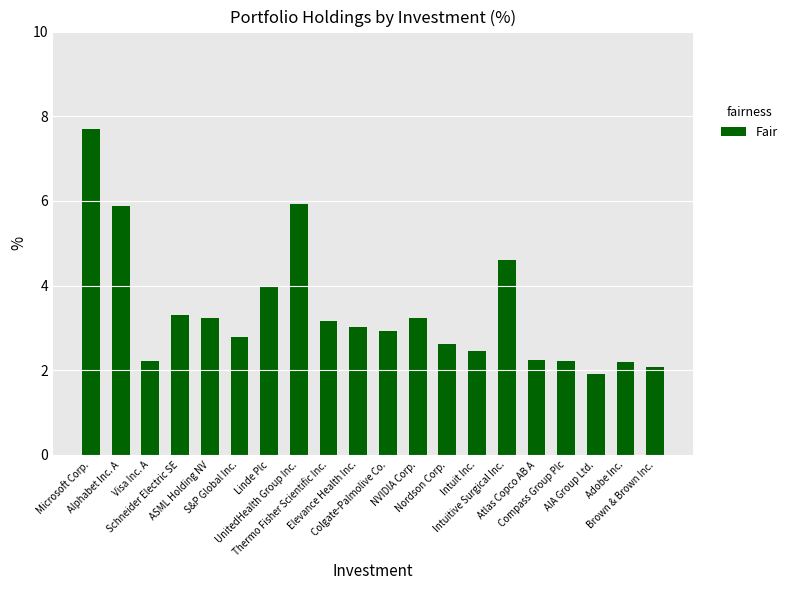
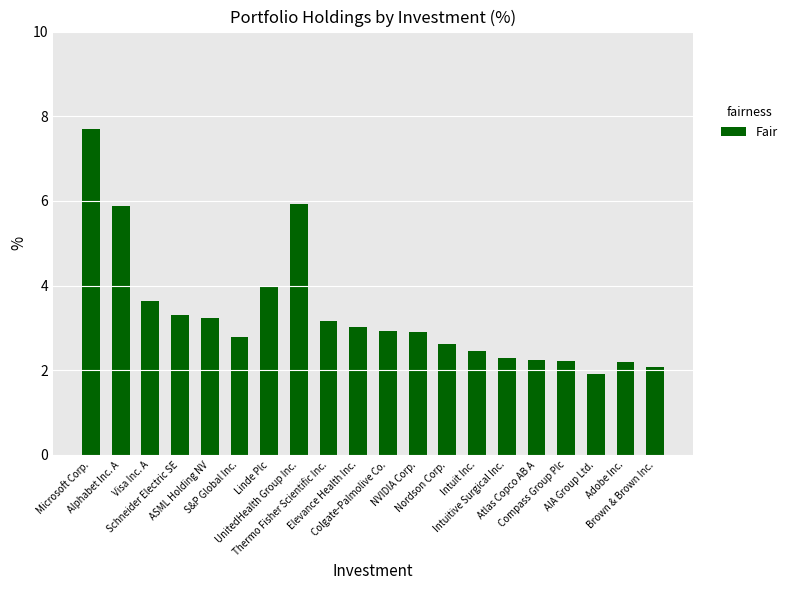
Visa Inc. A: 2.2 -> 3.6
NVIDIA Corp.: 3.2 -> 2.9
Intuitive Surgical Inc.: 4.6 -> 2.3
